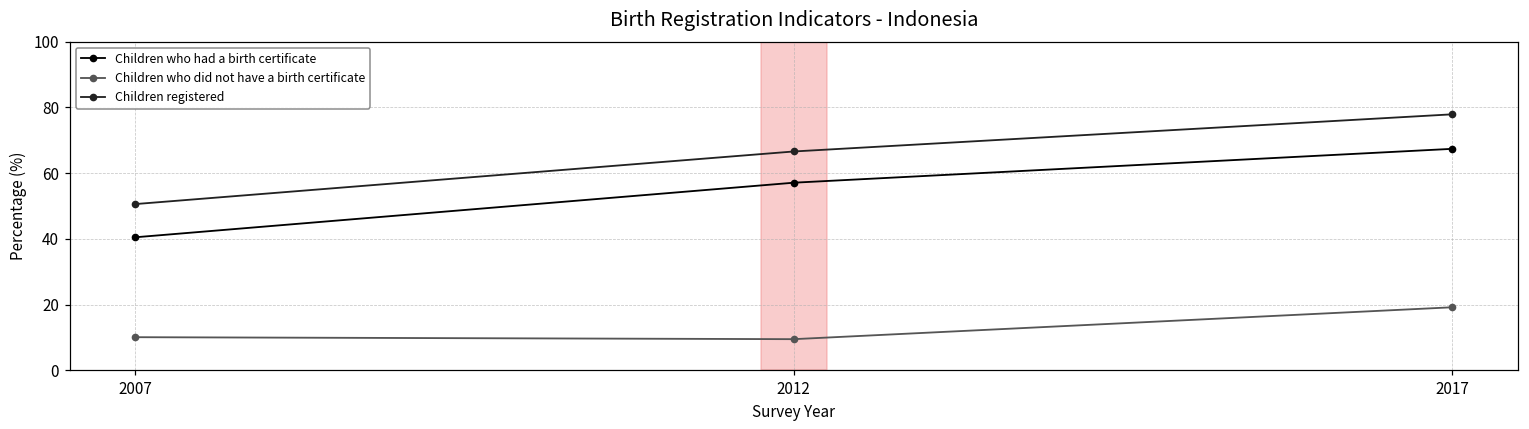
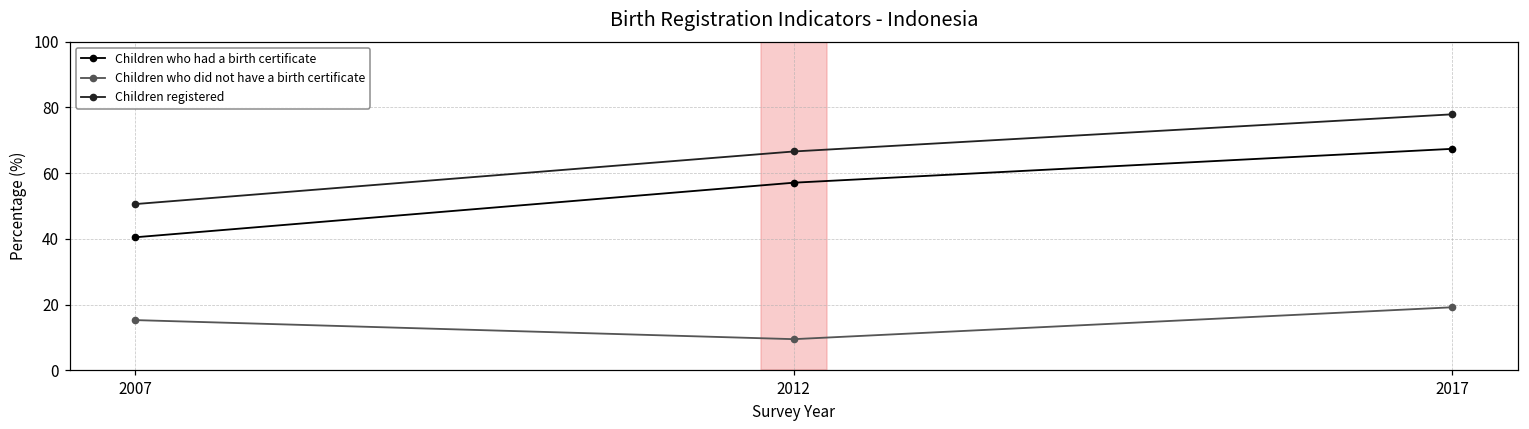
Children who did not have a birth certificate, 2007: 10 -> 15
